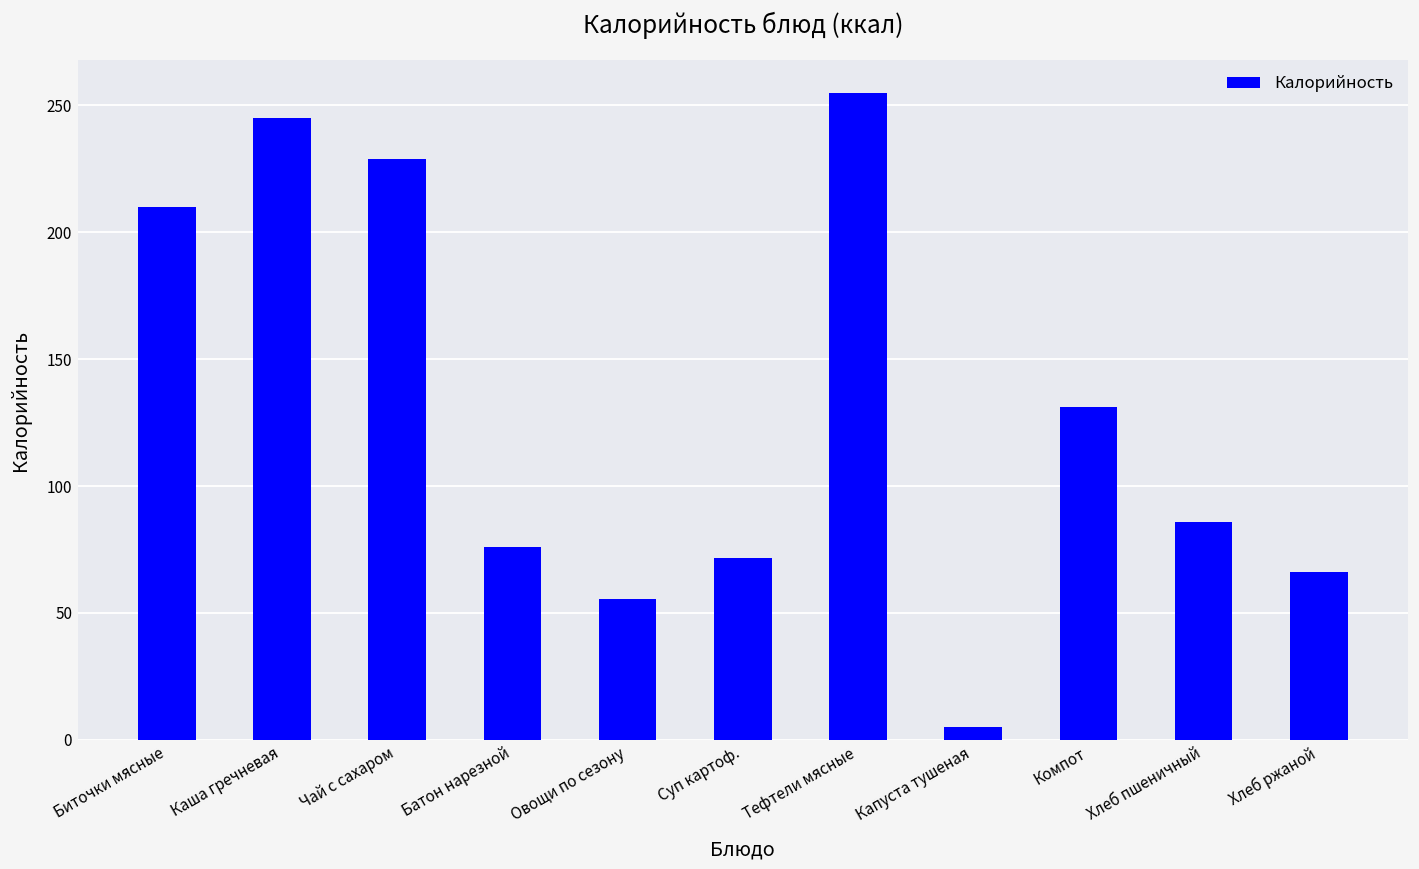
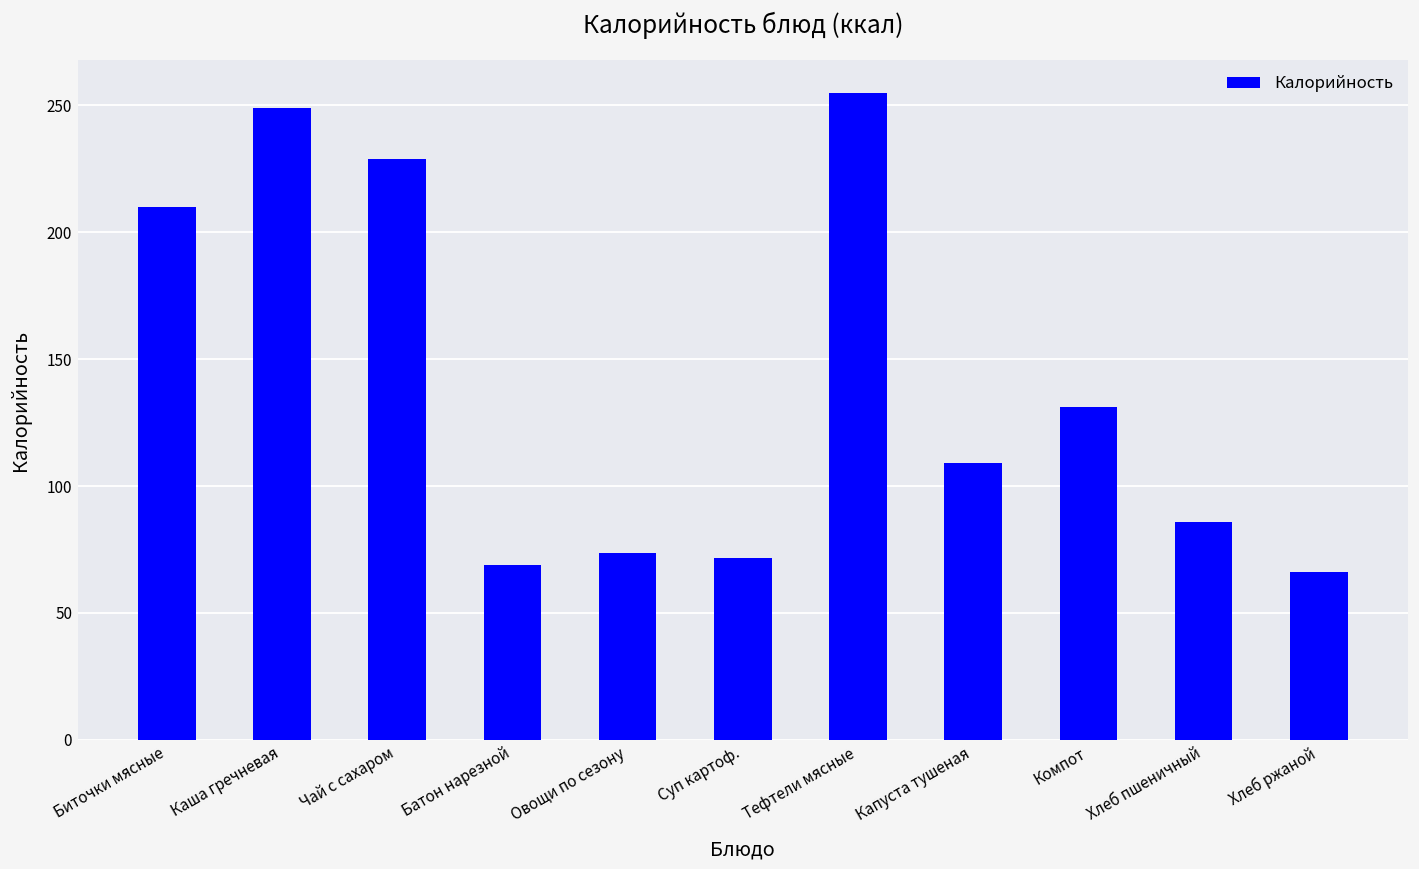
Каша гречневая: 245 -> 249
Батон нарезной: 76 -> 69
Овощи по сезону: 56 -> 74
Капуста тушеная: 5 -> 109
